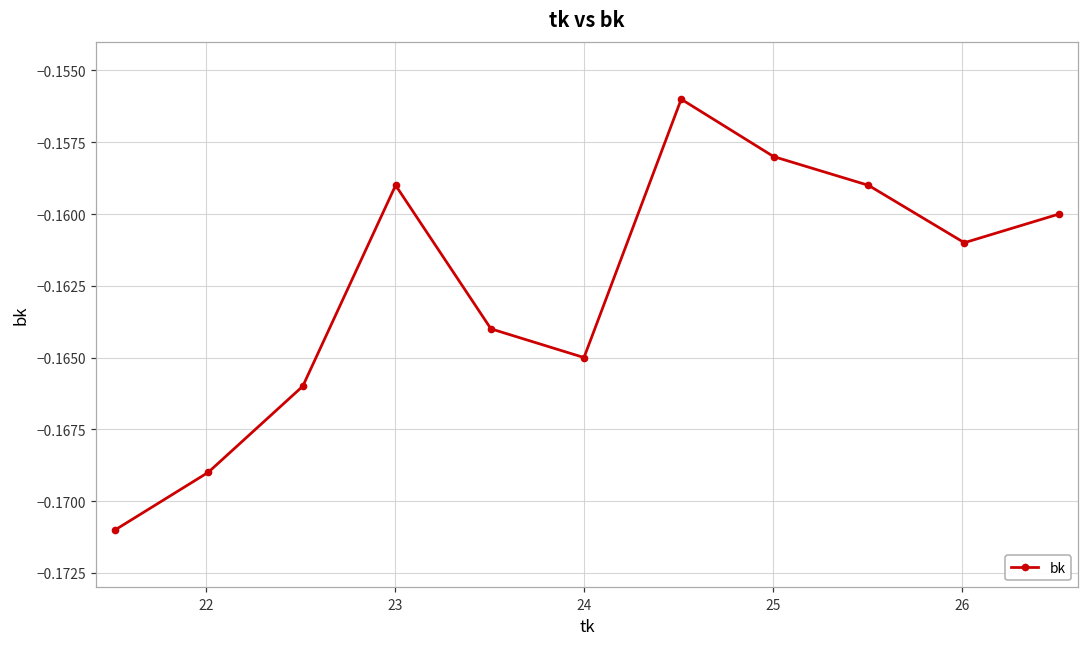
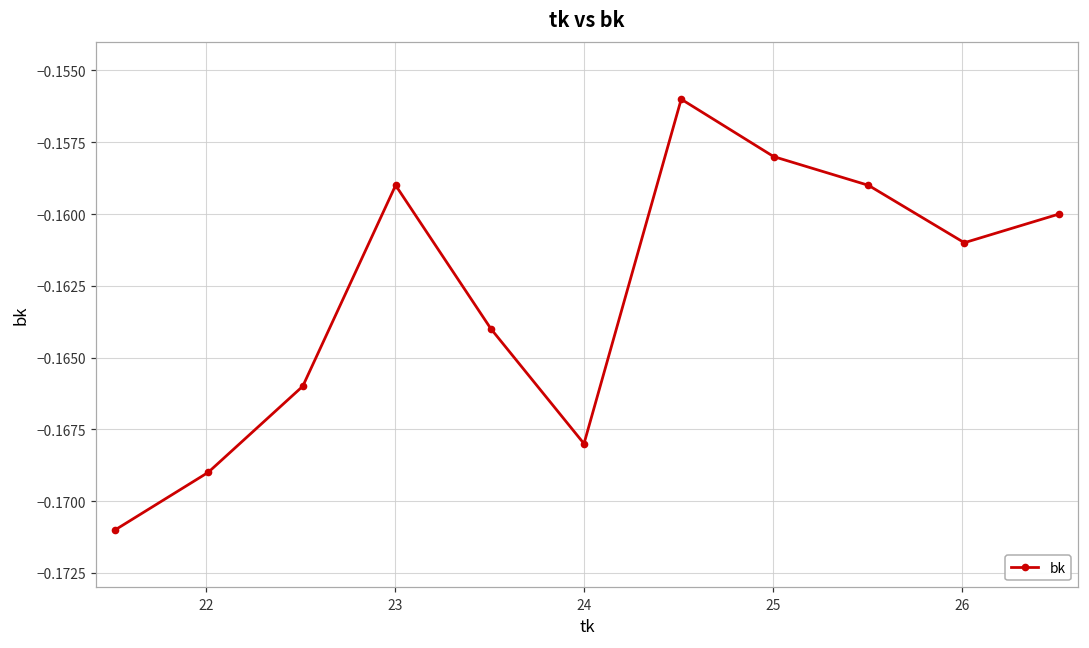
24: -0.165 -> -0.168
